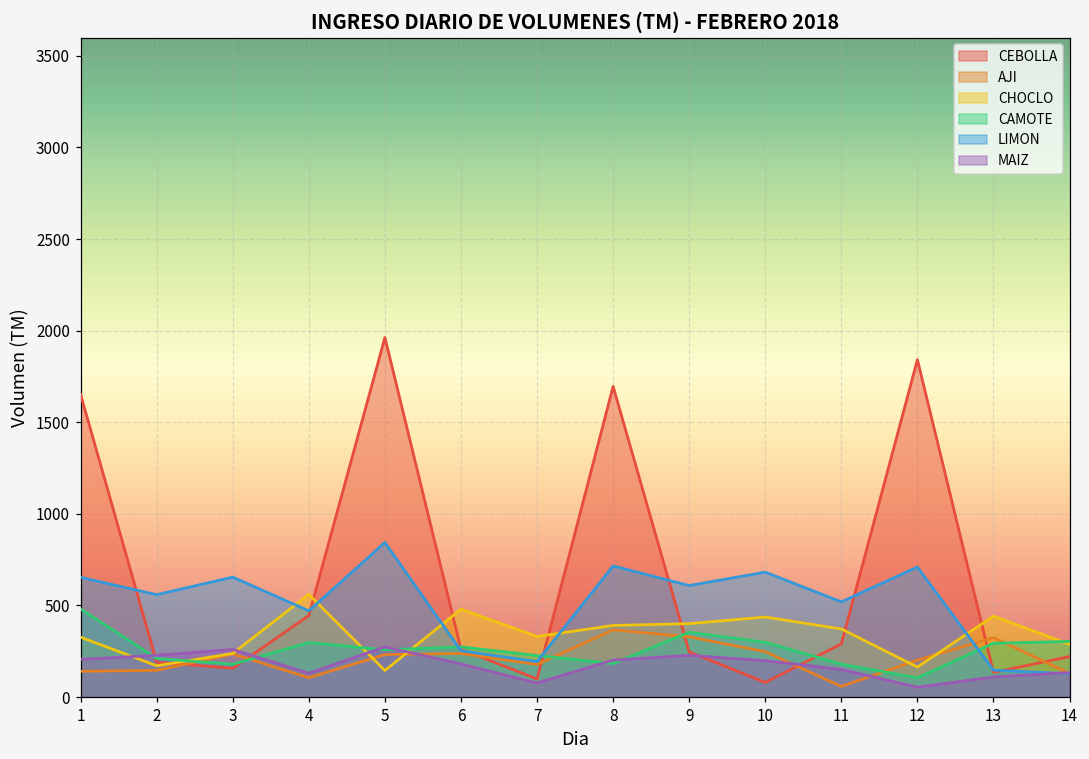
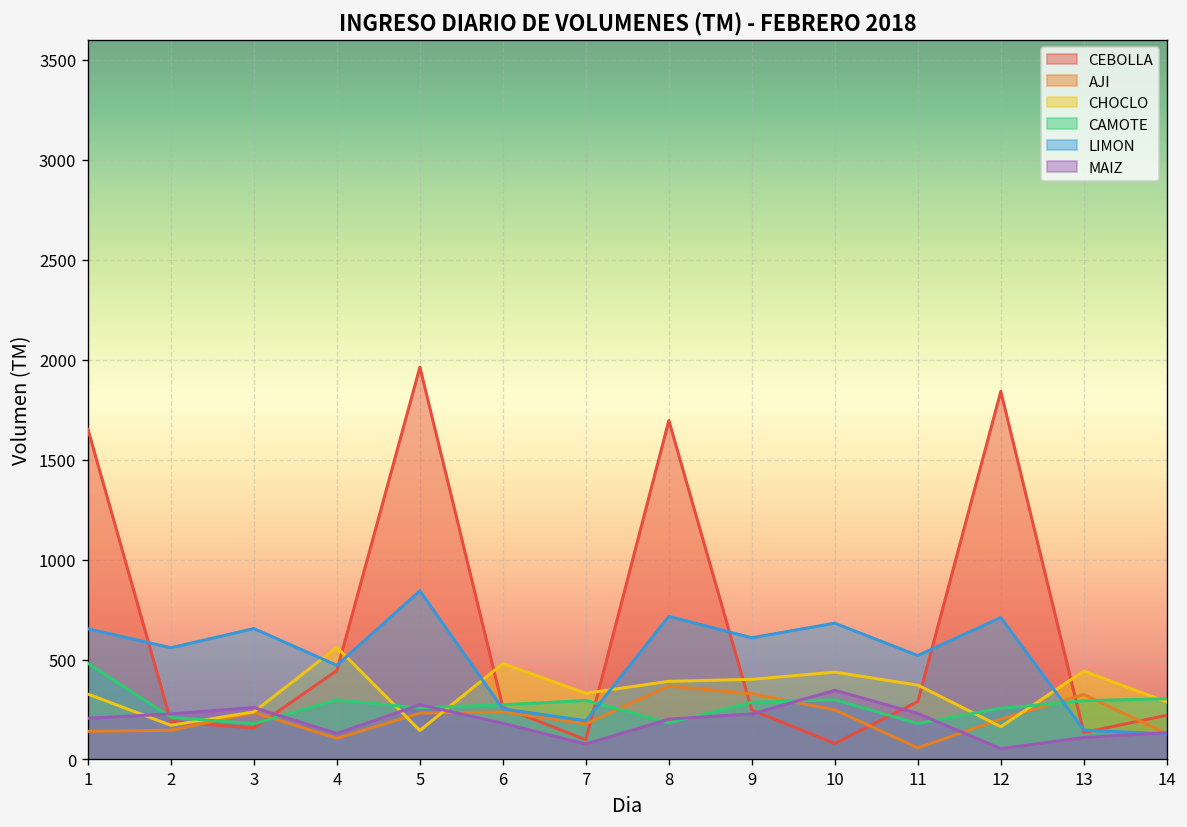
CAMOTE, 7: 230 -> 300
CAMOTE, 9: 350 -> 290
MAIZ, 10: 200 -> 350
MAIZ, 11: 150 -> 230
CAMOTE, 12: 110 -> 260
